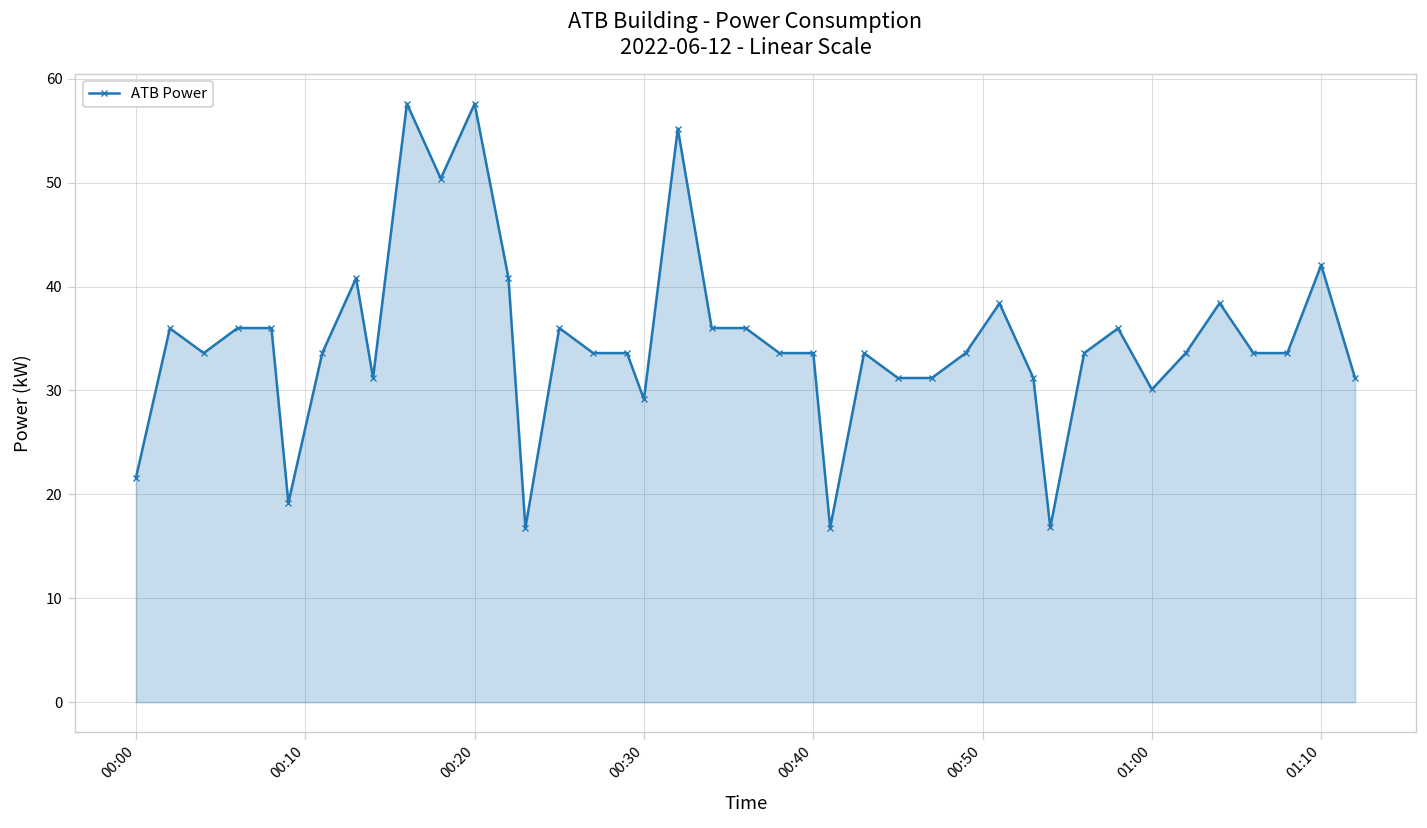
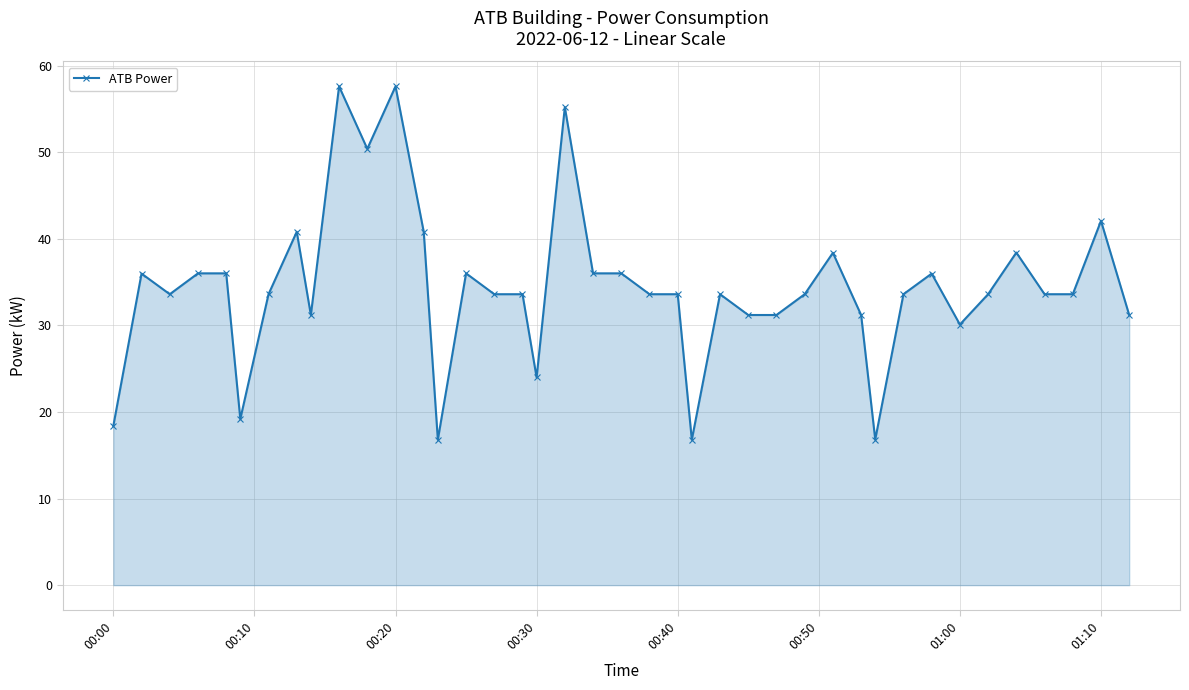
00:00: 22 -> 18
00:30: 29 -> 24
